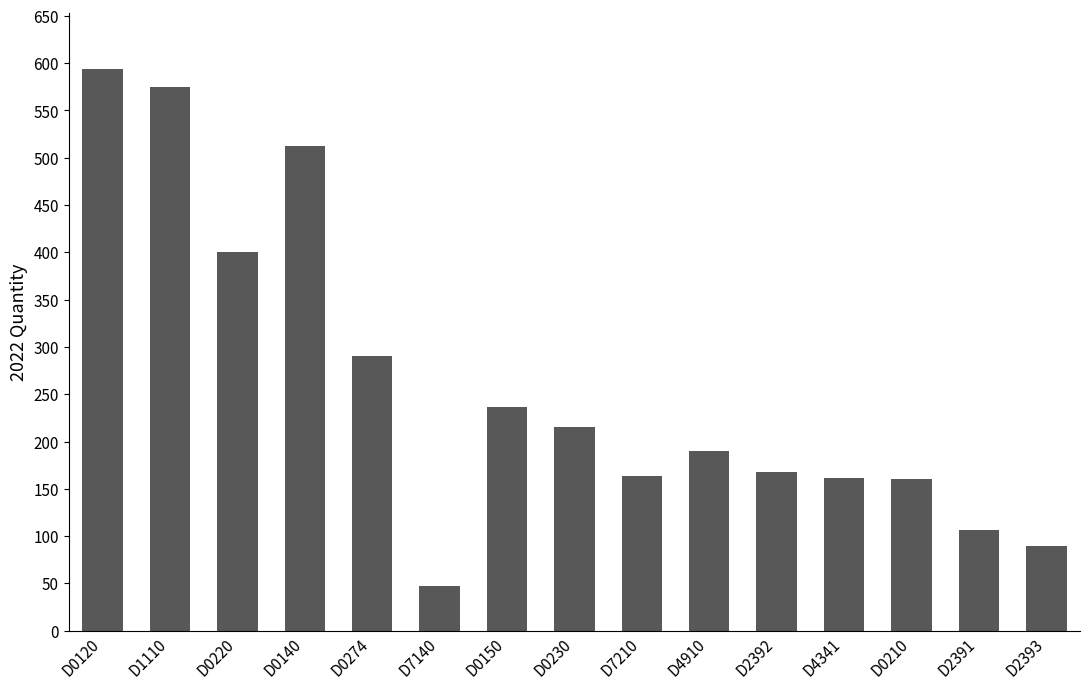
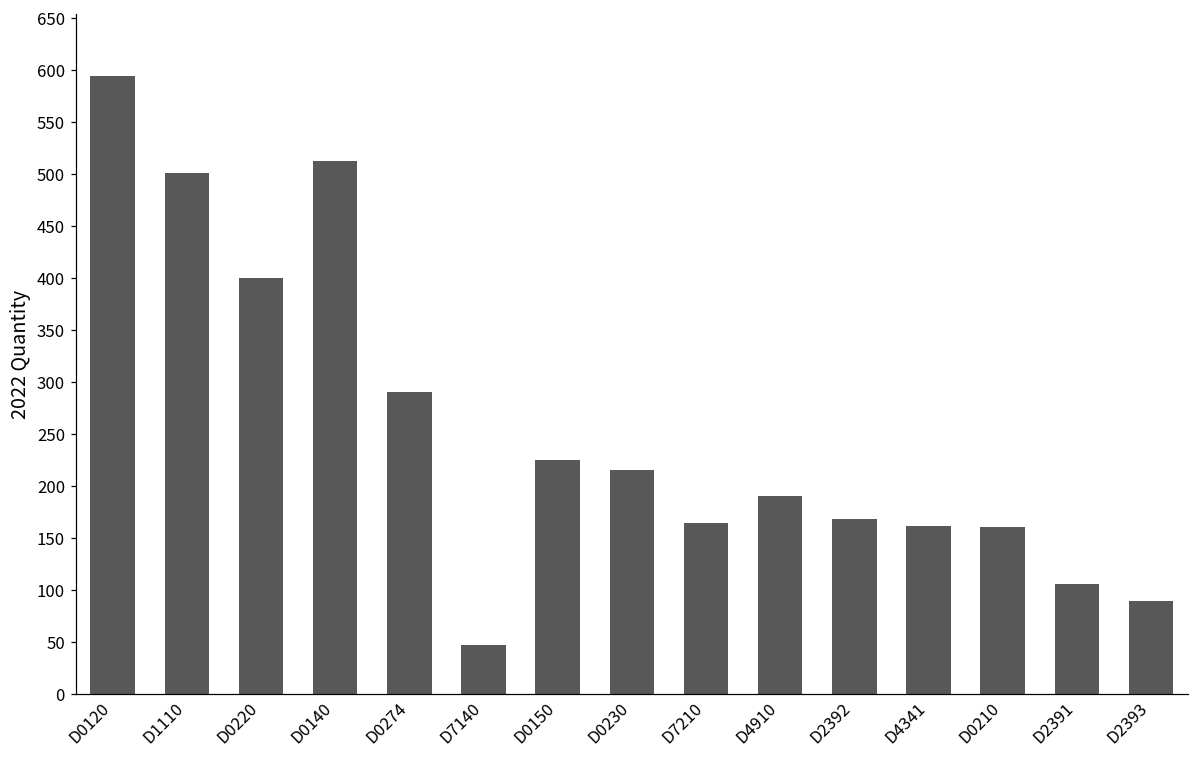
D1110: 580 -> 500
D0150: 240 -> 230
